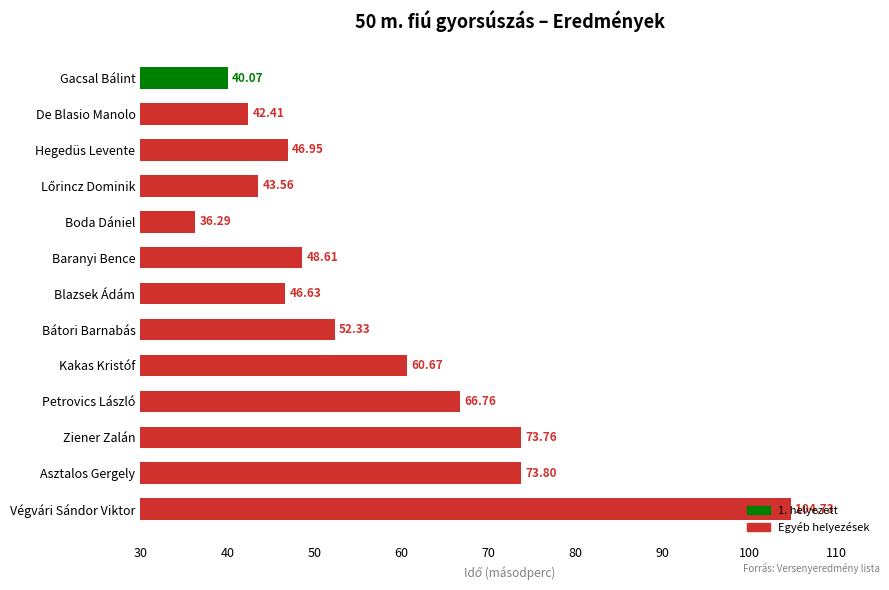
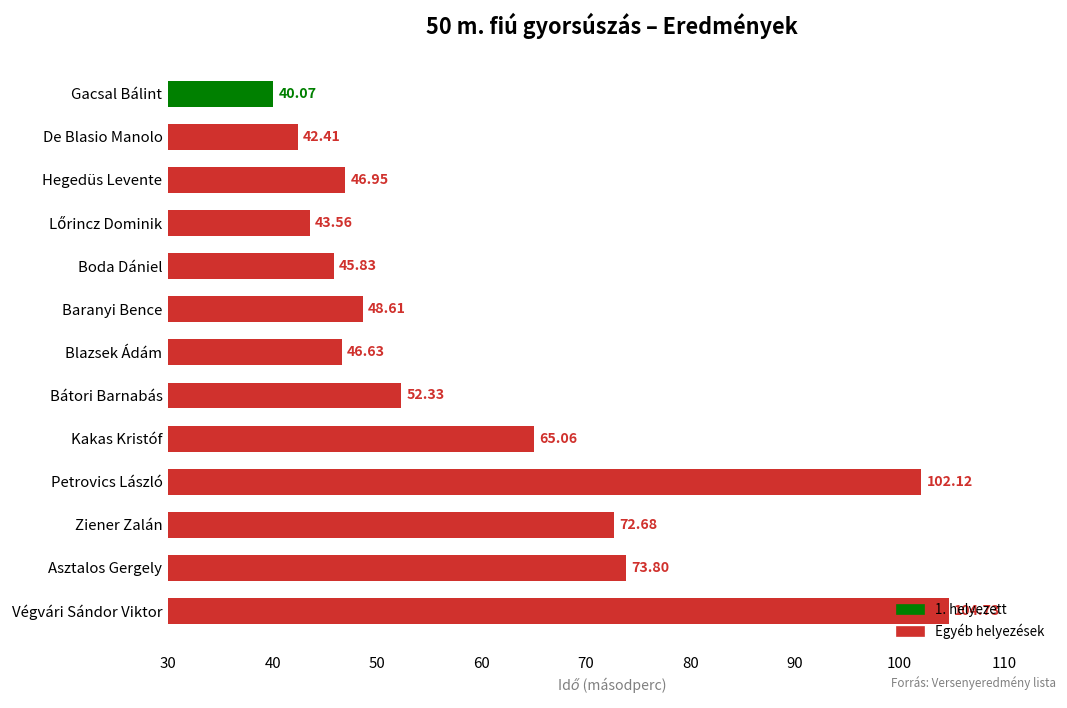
Boda Dániel: 36.29 -> 45.83
Kakas Kristóf: 60.67 -> 65.06
Petrovics László: 66.76 -> 102.12
Ziener Zalán: 73.76 -> 72.68
